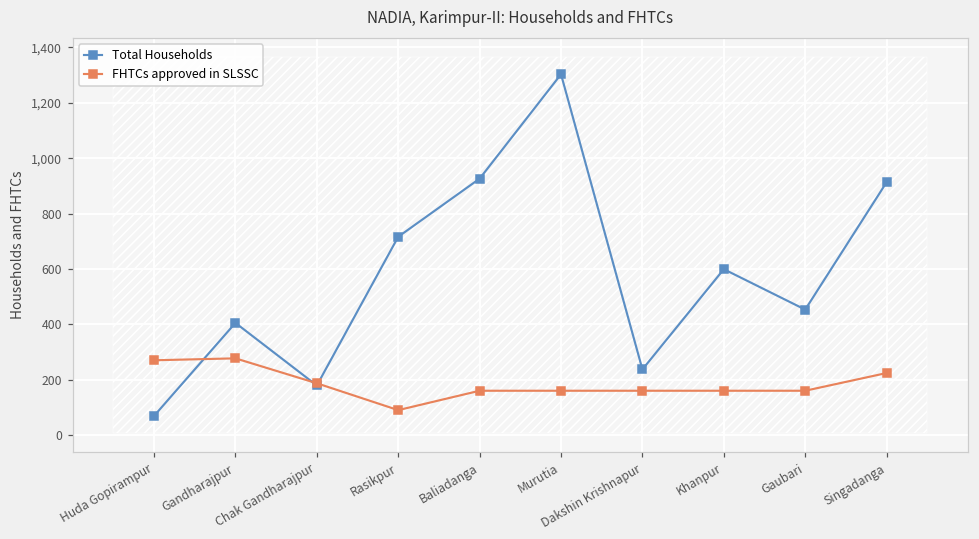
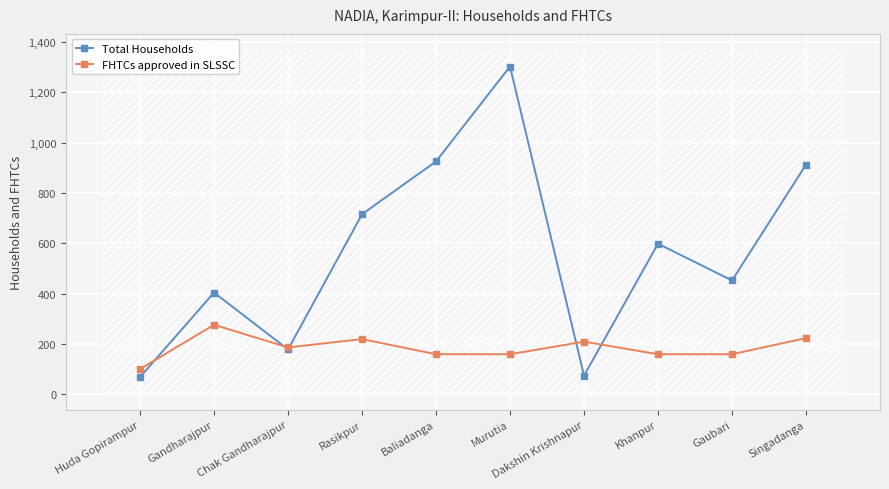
FHTCs approved in SLSSC, Huda Gopirampur: 270 -> 100
FHTCs approved in SLSSC, Rasikpur: 90 -> 220
Total Households, Dakshin Krishnapur: 240 -> 80
FHTCs approved in SLSSC, Dakshin Krishnapur: 160 -> 210
